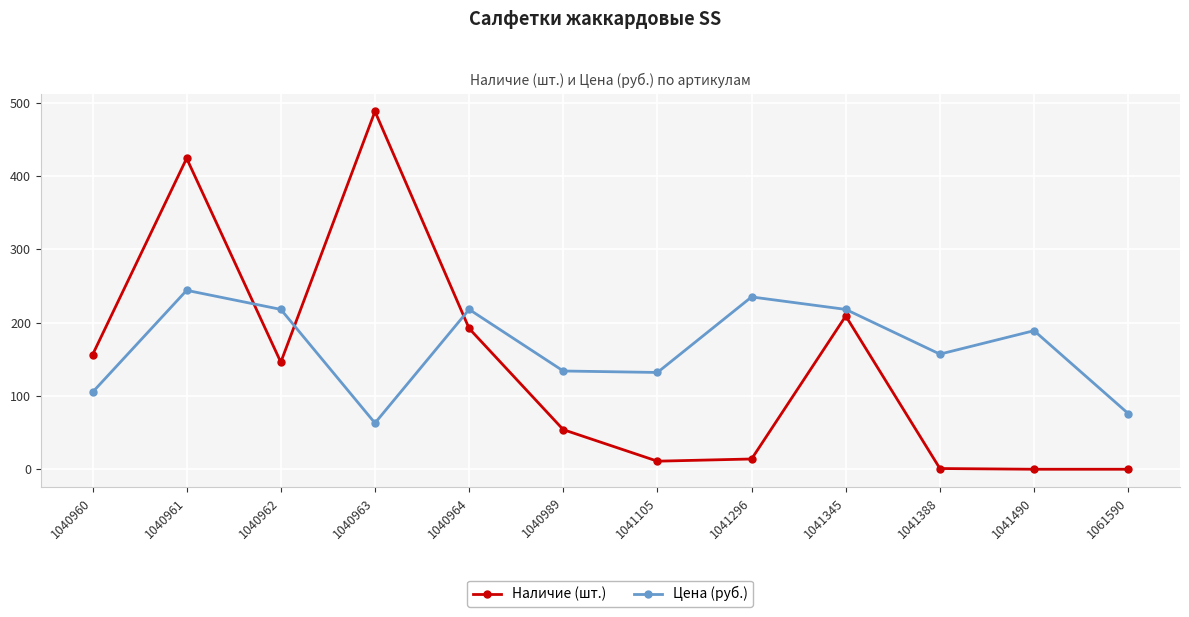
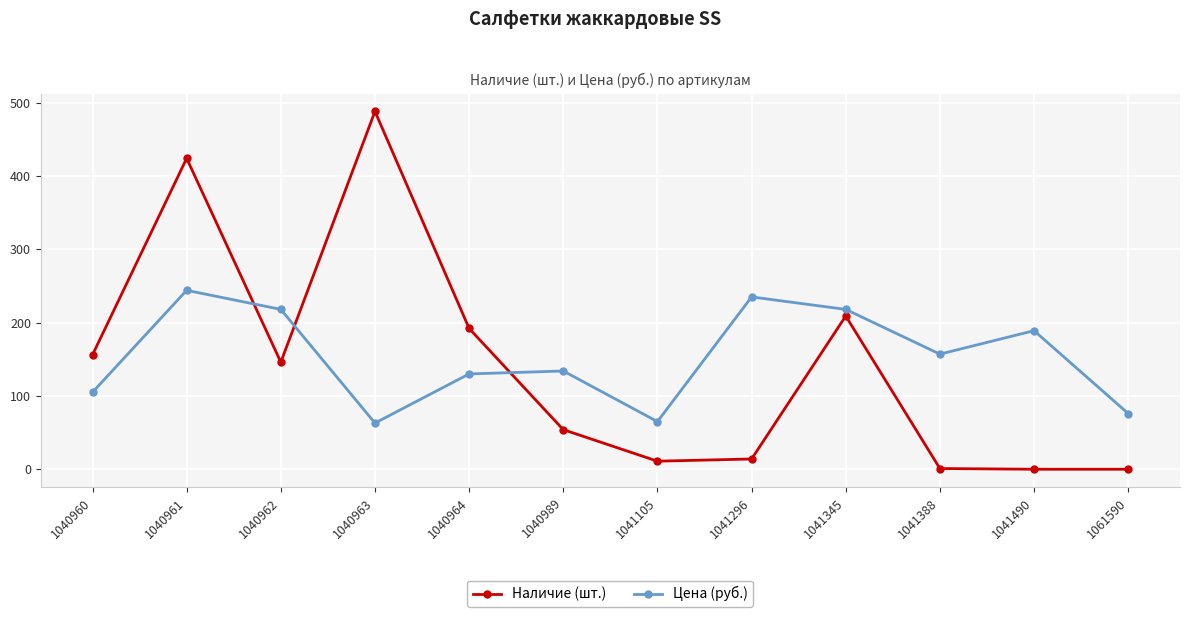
Цена (руб.), 1040964: 220 -> 130
Цена (руб.), 1041105: 130 -> 70
